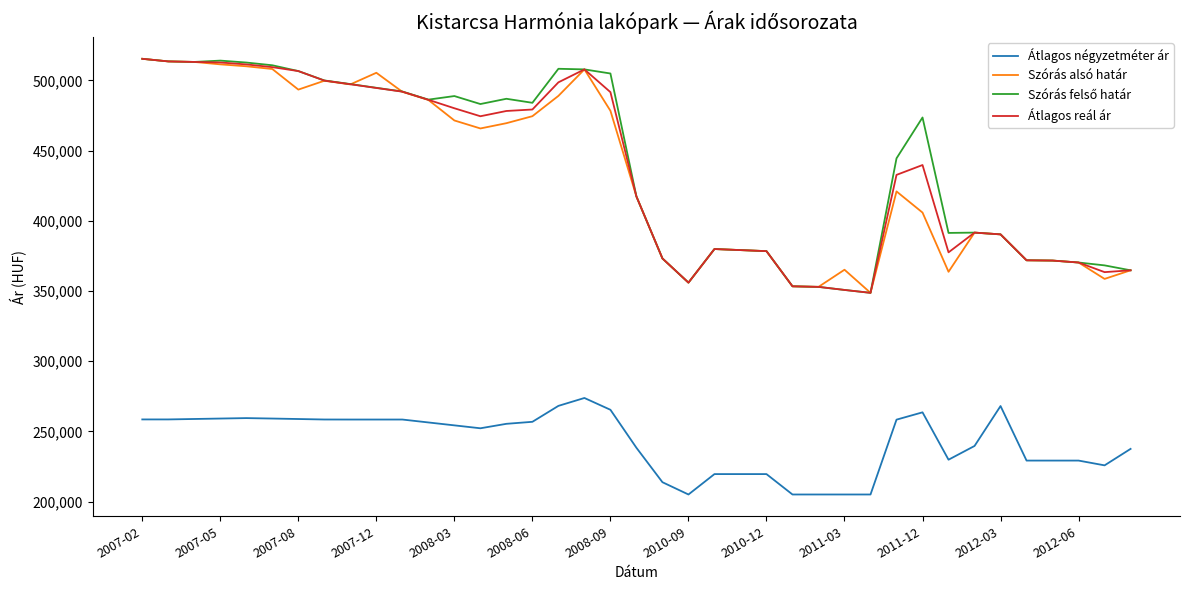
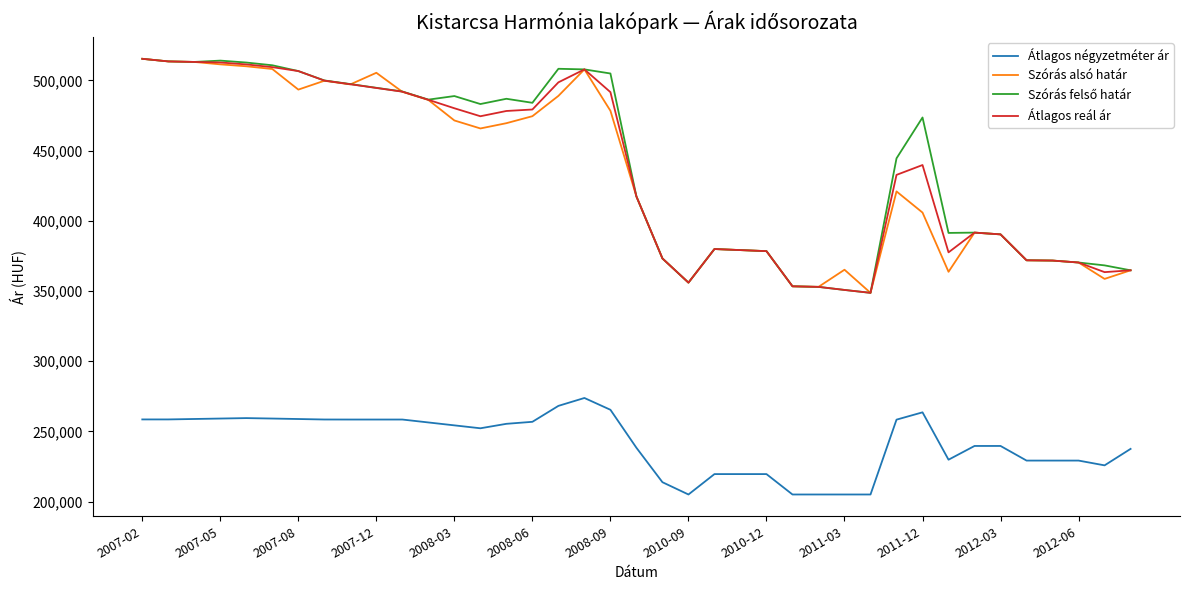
Átlagos négyzetméter ár, 2012-03: 268,000 -> 240,000
